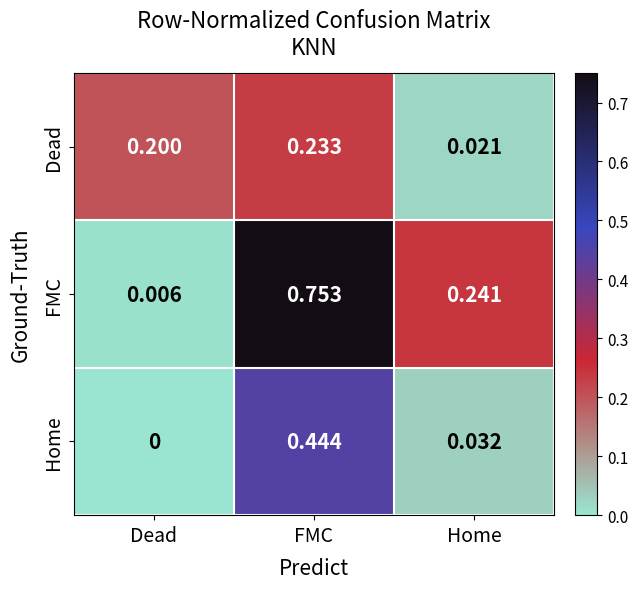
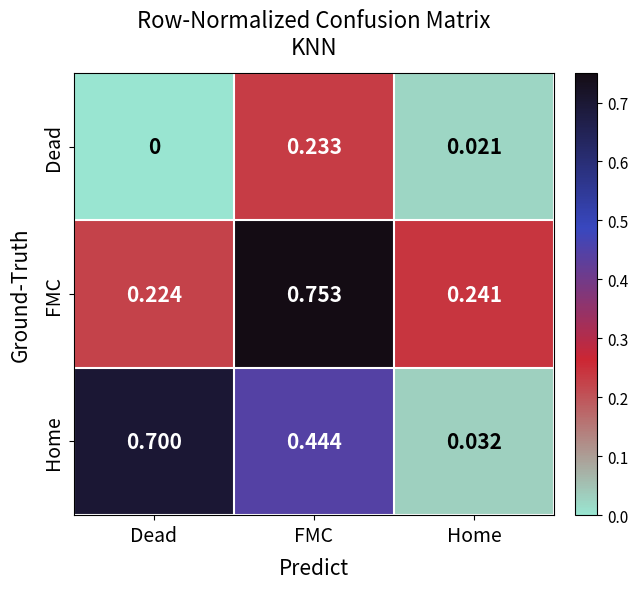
Dead, Dead: 0.200 -> 0
FMC, Dead: 0.006 -> 0.224
Home, Dead: 0 -> 0.700
